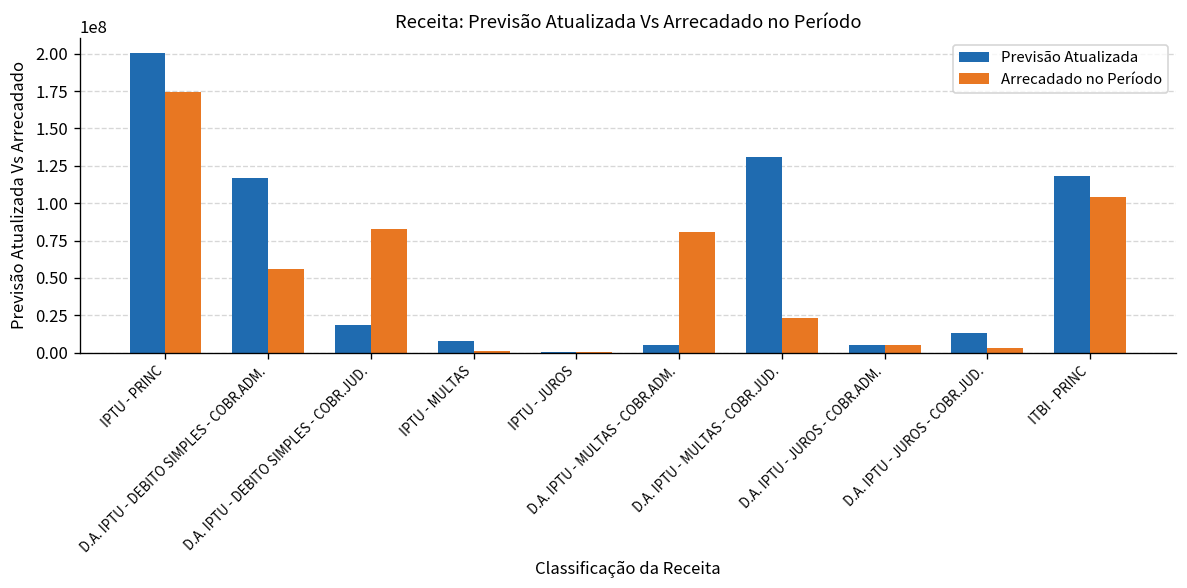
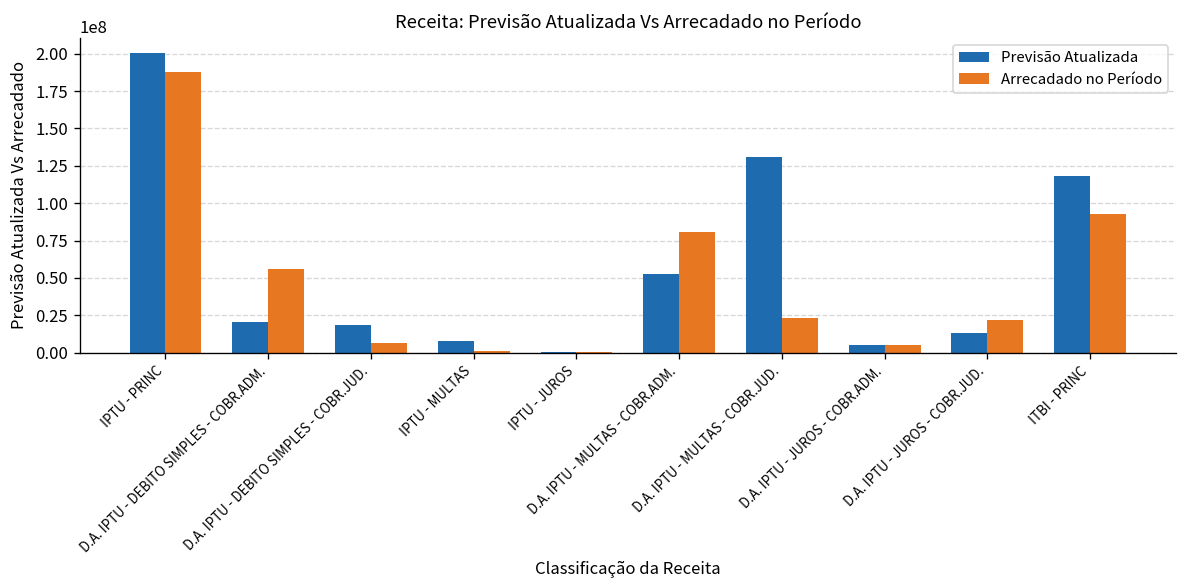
Arrecadado no Período, IPTU - PRINC: 175000000 -> 188000000
Previsão Atualizada, D.A. IPTU - DEBITO SIMPLES - COBR.ADM.: 117000000 -> 20000000
Arrecadado no Período, D.A. IPTU - DEBITO SIMPLES - COBR.JUD.: 83000000 -> 7000000
Previsão Atualizada, D.A. IPTU - MULTAS - COBR.ADM.: 5000000 -> 53000000
Arrecadado no Período, D.A. IPTU - JUROS - COBR.JUD.: 3000000 -> 22000000
Arrecadado no Período, ITBI - PRINC: 104000000 -> 93000000
